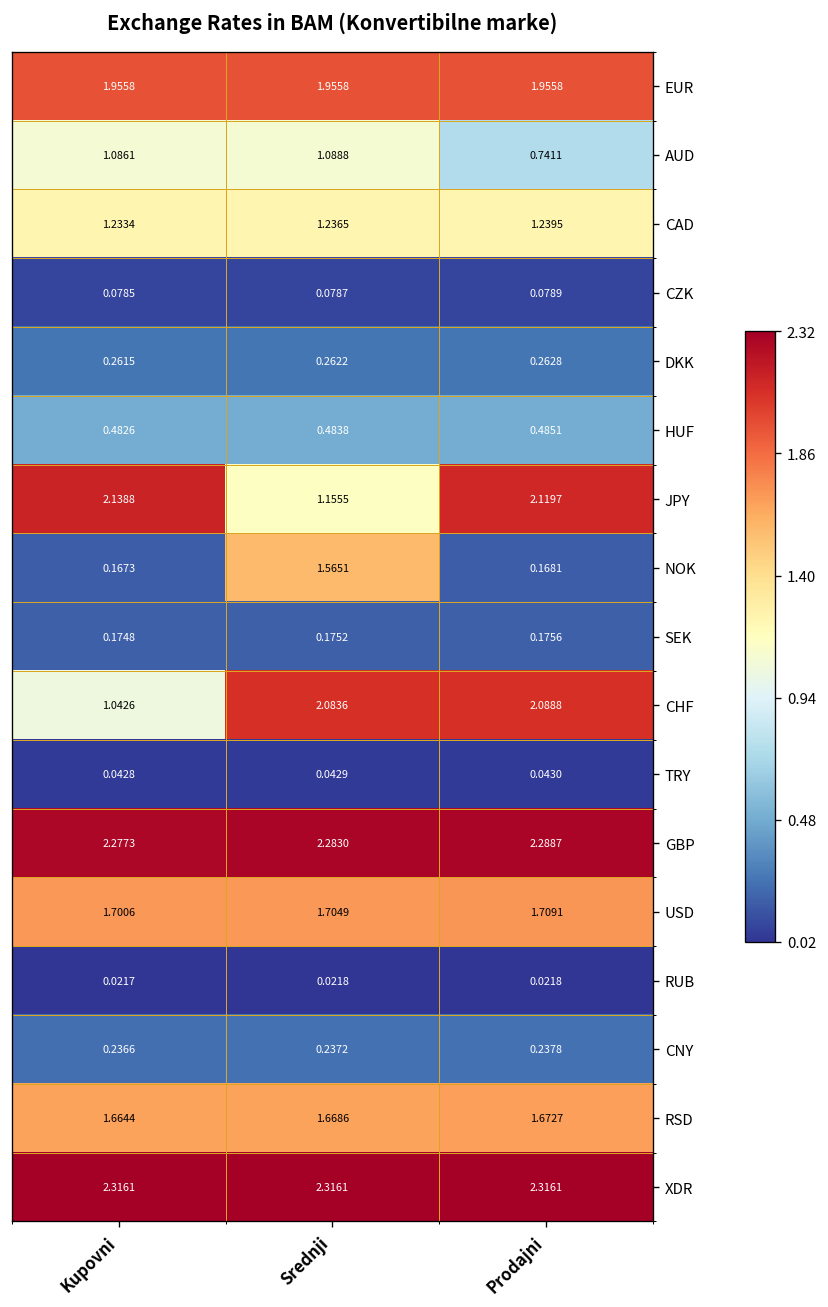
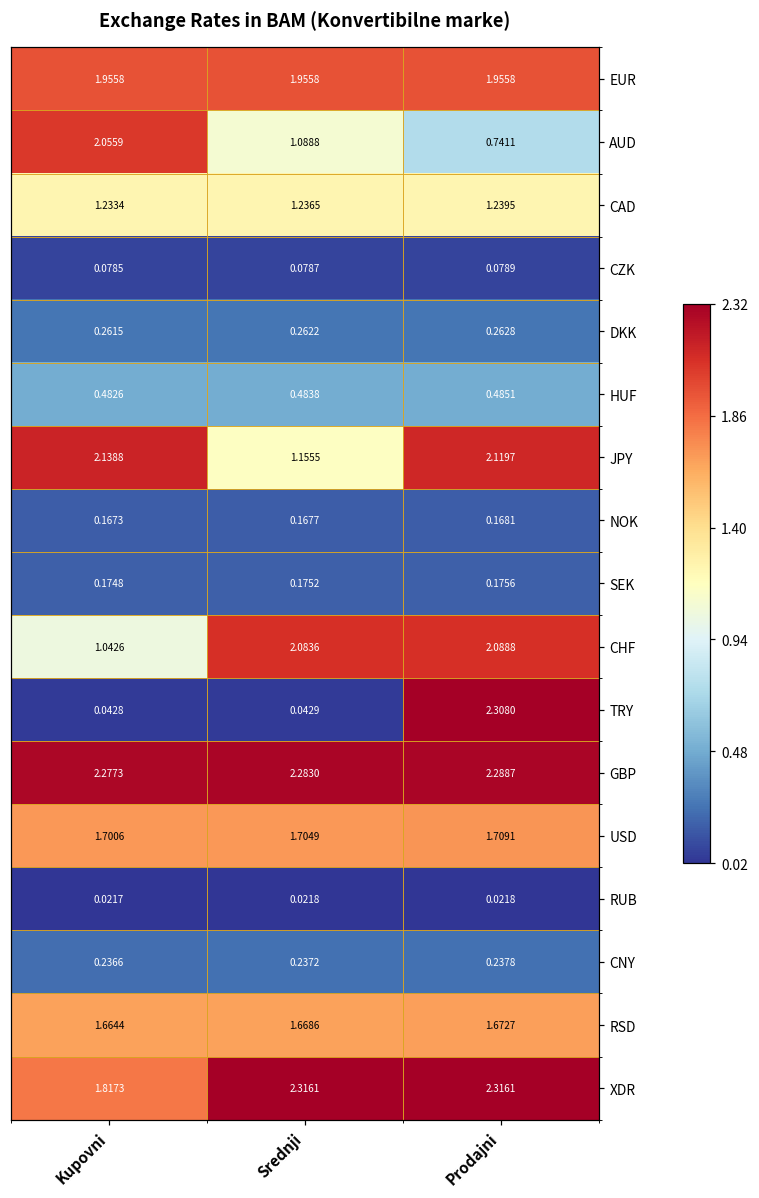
AUD, Kupovni: 1.0861 -> 2.0559
NOK, Srednji: 1.5651 -> 0.1677
TRY, Prodajni: 0.0430 -> 2.3080
XDR, Kupovni: 2.3161 -> 1.8173
